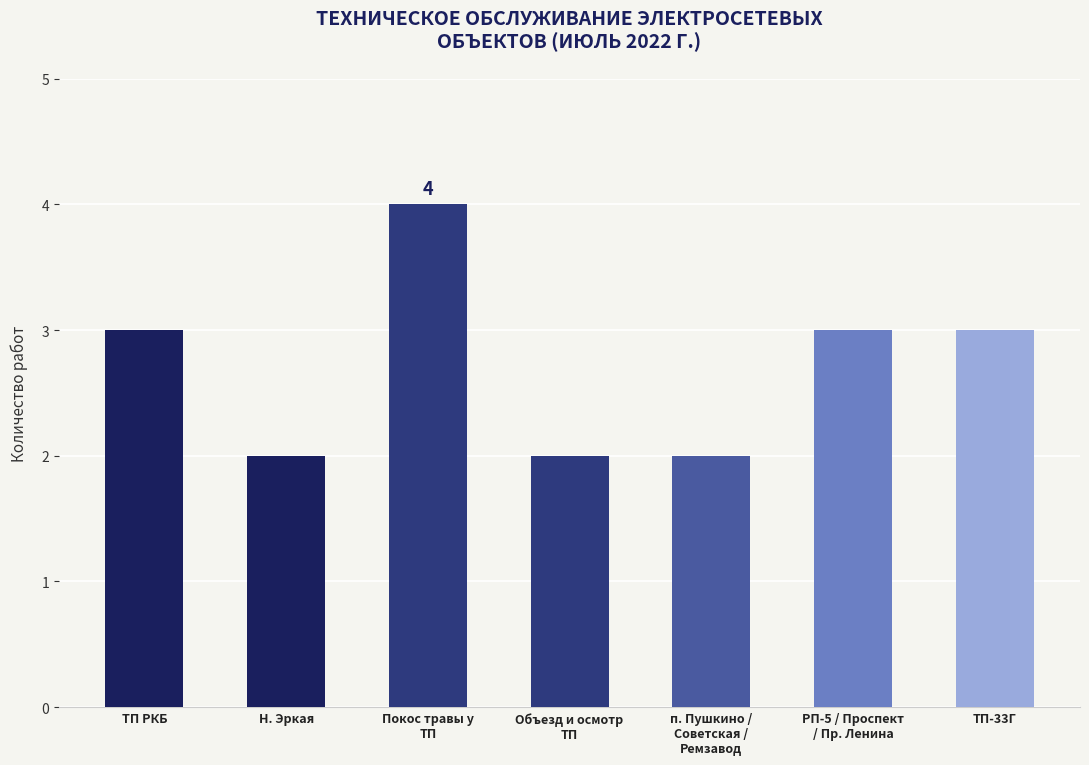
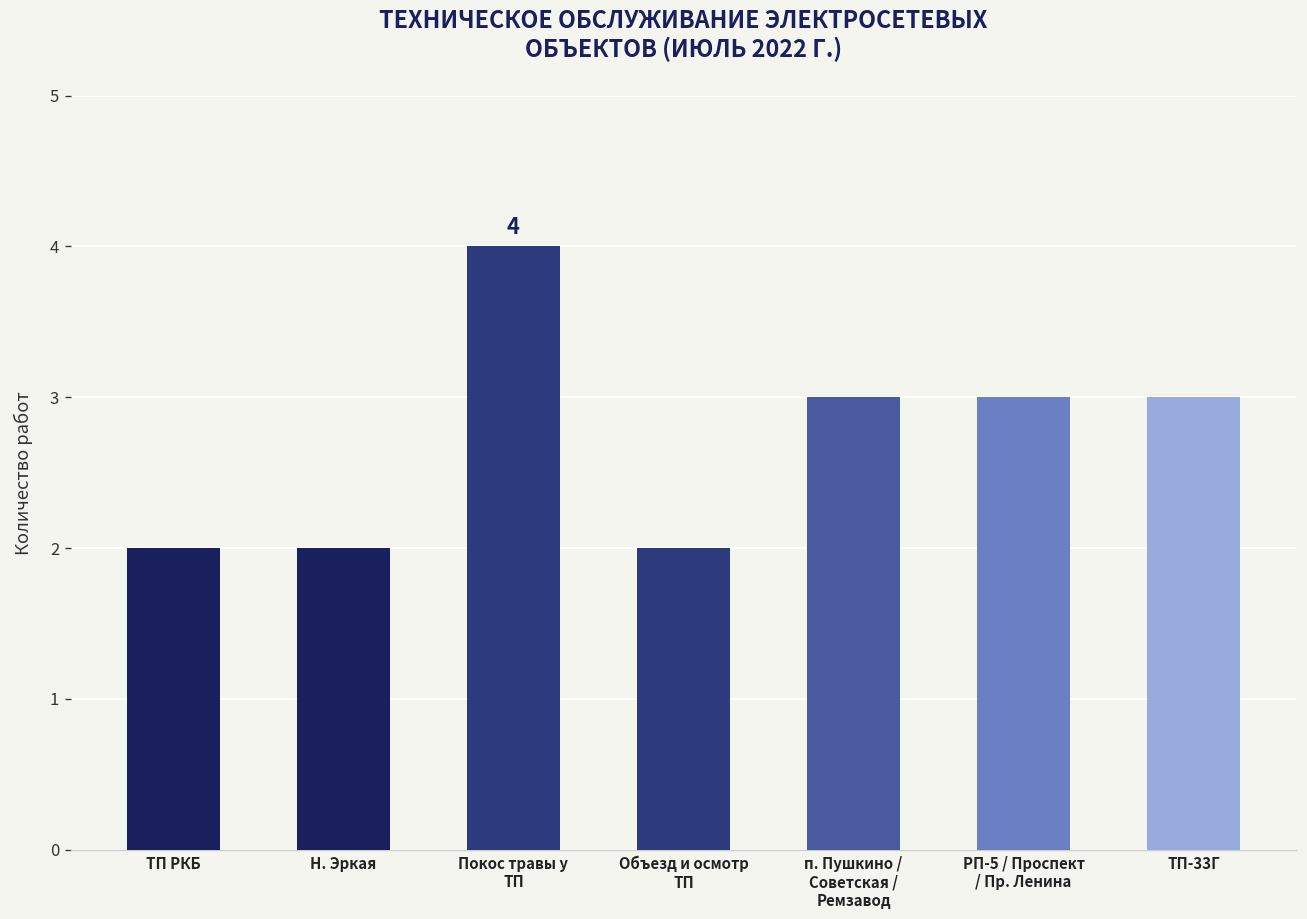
ТП РКБ: 3 -> 2
п. Пушкино / Советская / Ремзавод: 2 -> 3
